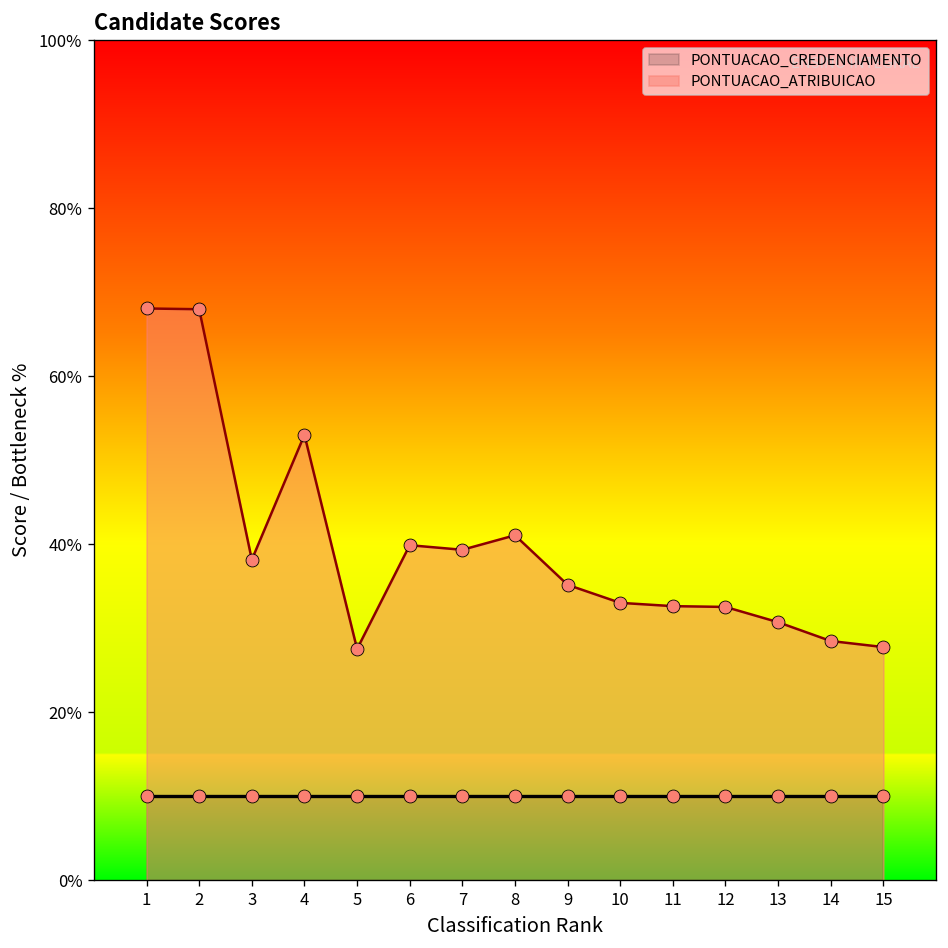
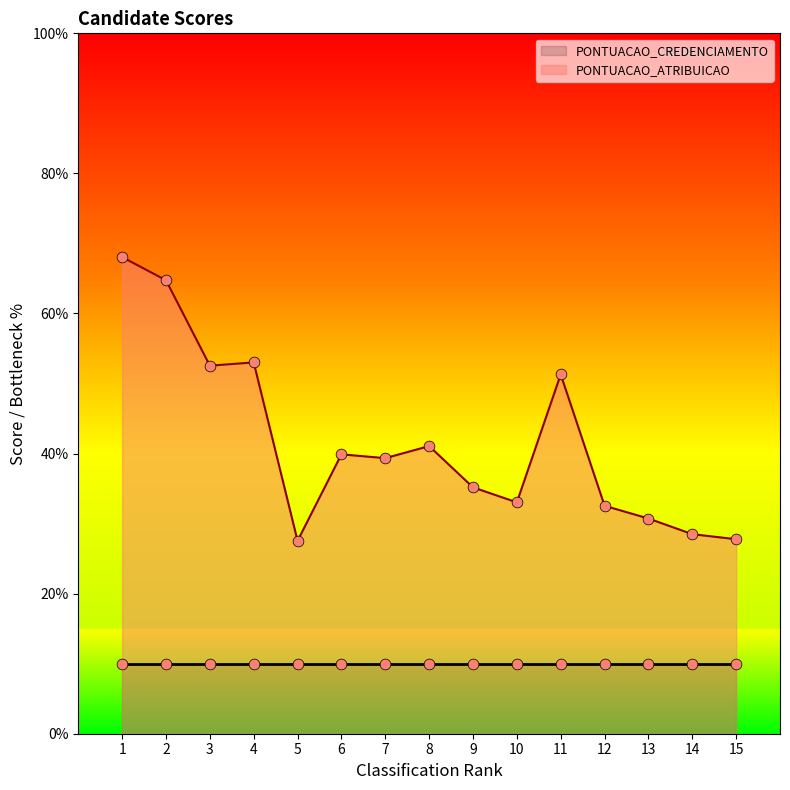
PONTUACAO_ATRIBUICAO, 2: 68% -> 65%
PONTUACAO_ATRIBUICAO, 3: 38% -> 53%
PONTUACAO_ATRIBUICAO, 11: 33% -> 51%
